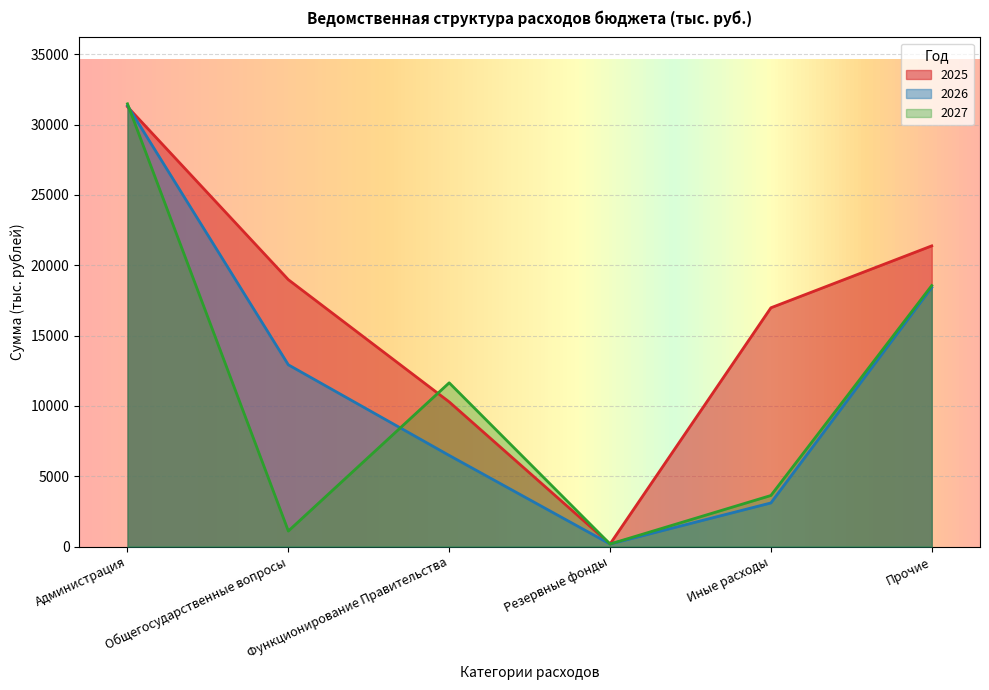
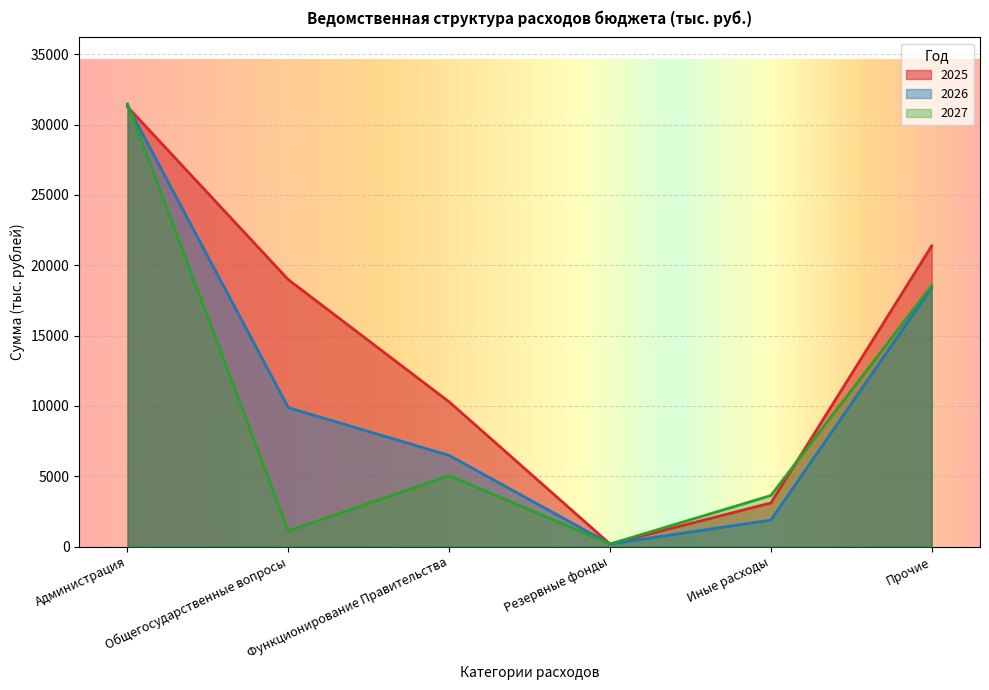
2026, Общегосударственные вопросы: 12900 -> 9900
2027, Функционирование Правительства: 11600 -> 5000
2025, Иные расходы: 17000 -> 3100
2026, Иные расходы: 3100 -> 1900
